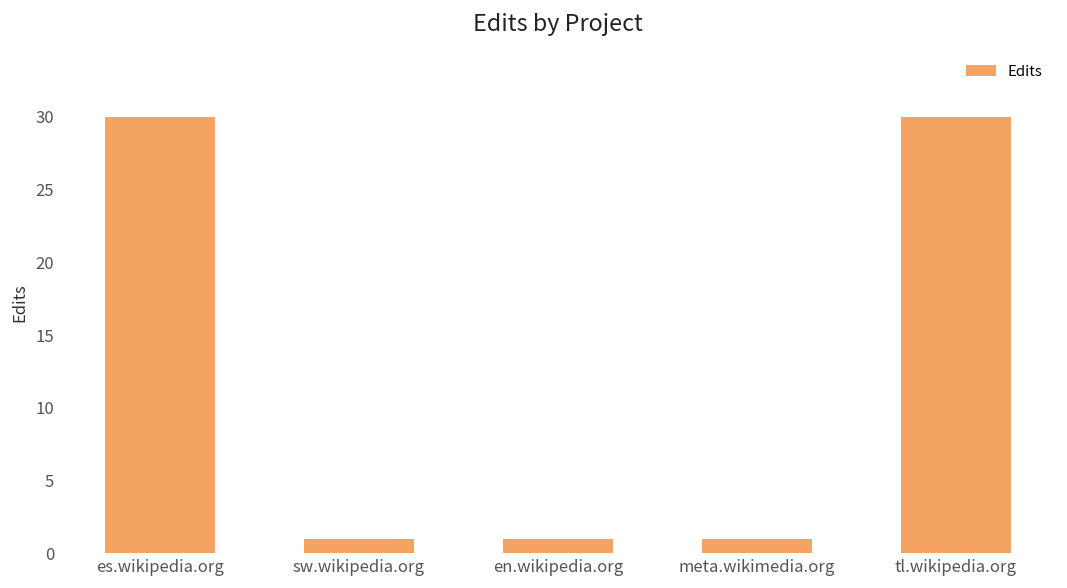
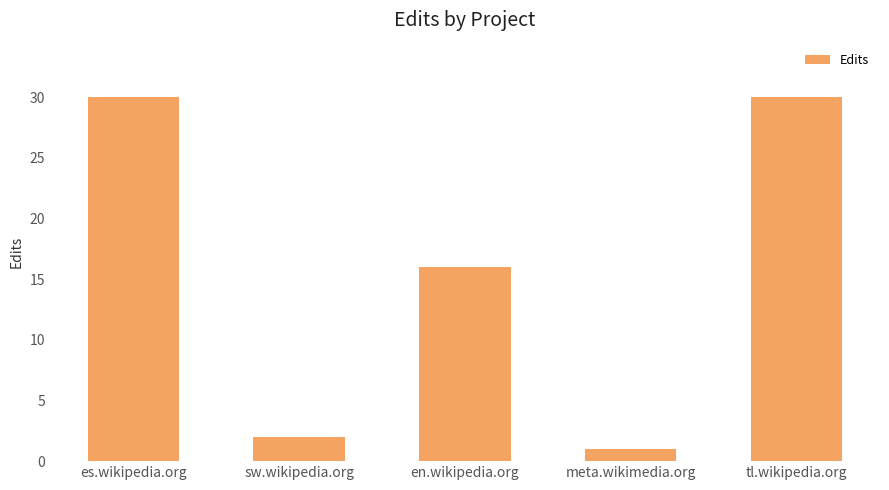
sw.wikipedia.org: 1 -> 2
en.wikipedia.org: 1 -> 16
